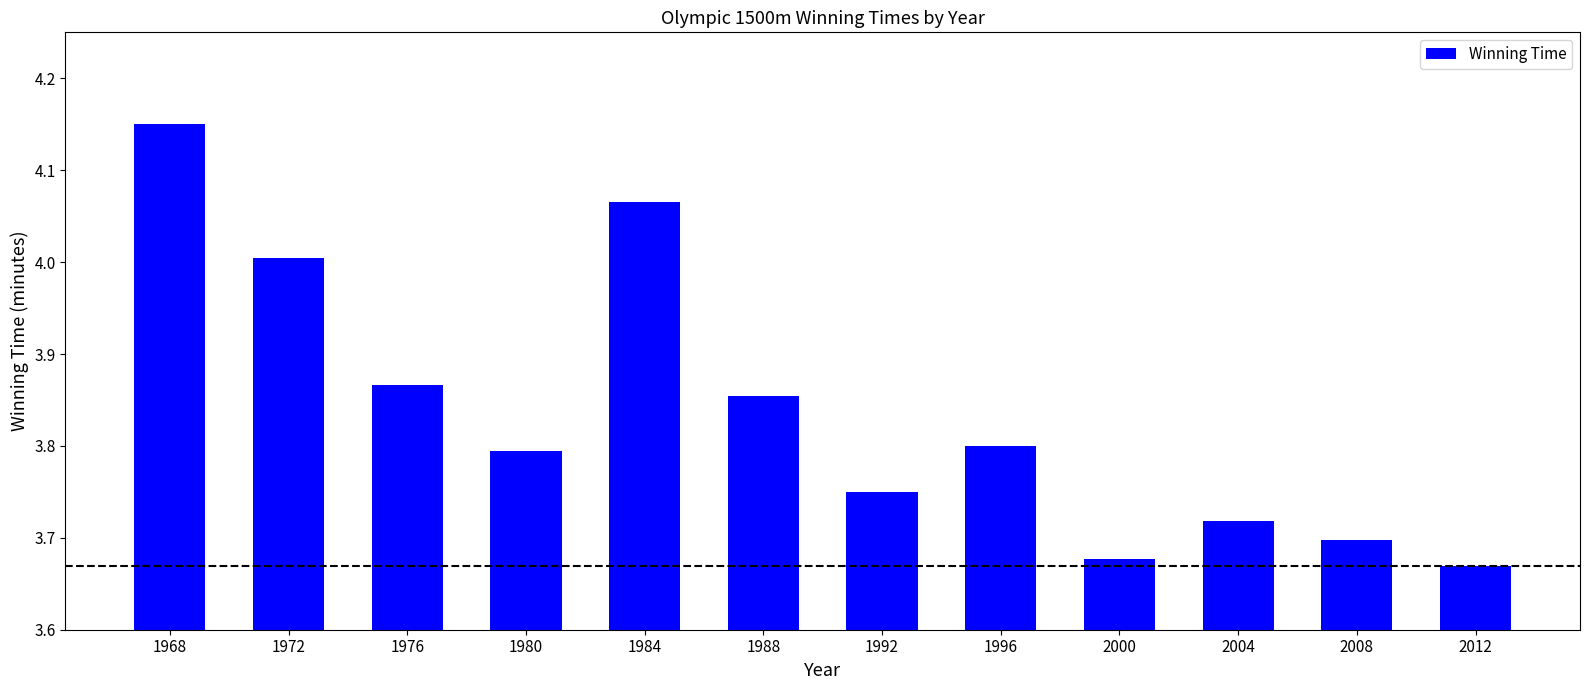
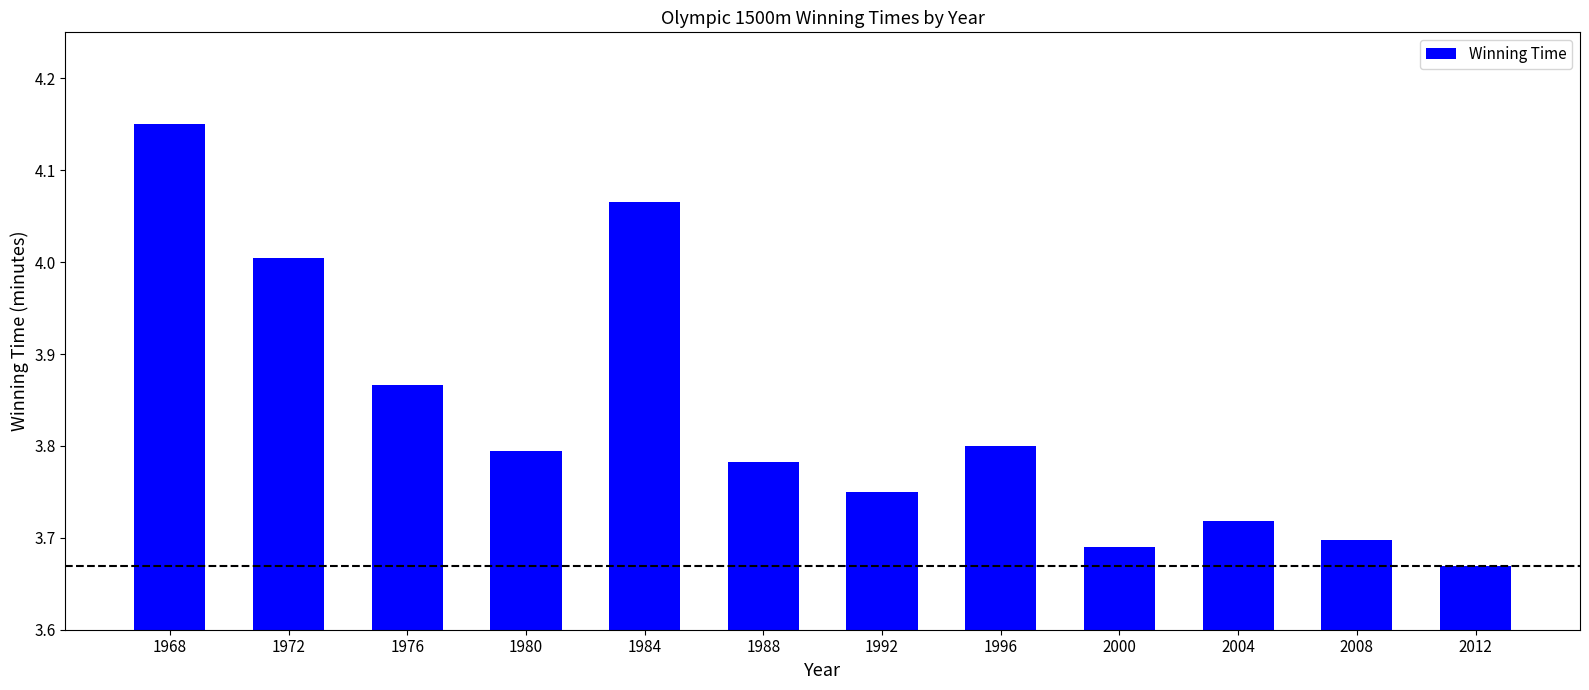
1988: 3.85 -> 3.78
2000: 3.68 -> 3.69
